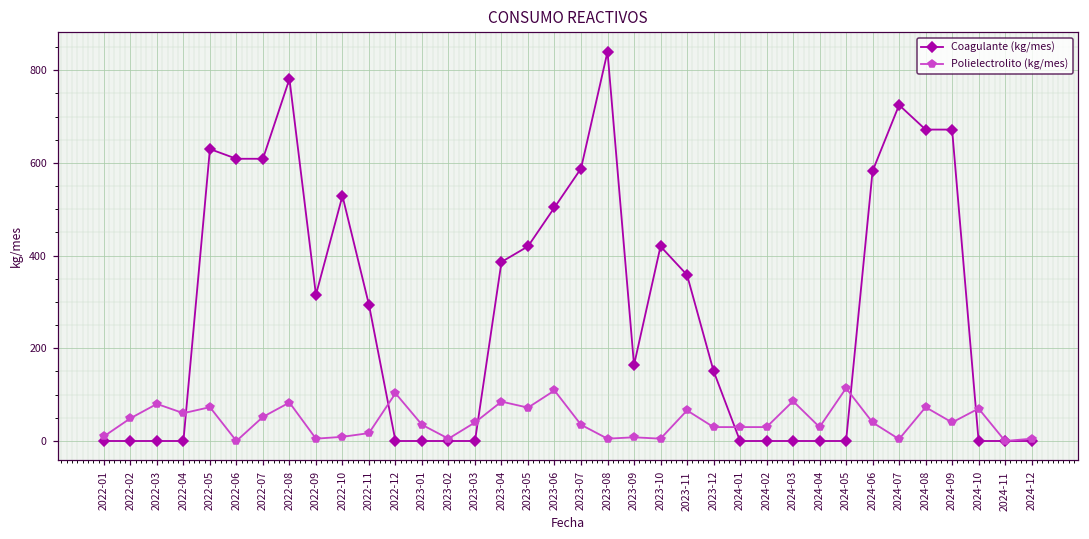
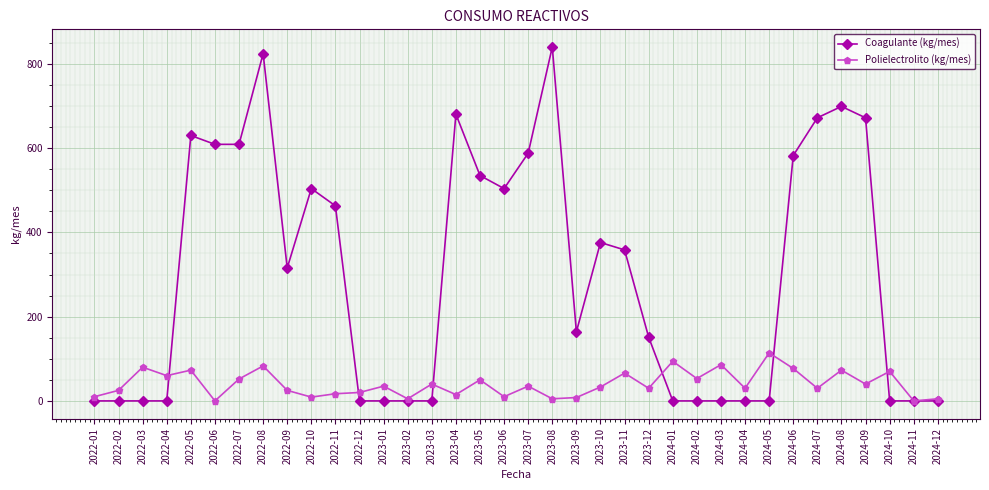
Polielectrolito (kg/mes), 2022-02: 50 -> 30
Coagulante (kg/mes), 2022-08: 780 -> 820
Polielectrolito (kg/mes), 2022-09: 10 -> 30
Coagulante (kg/mes), 2022-10: 530 -> 500
Coagulante (kg/mes), 2022-11: 290 -> 460
Polielectrolito (kg/mes), 2022-12: 100 -> 20
Coagulante (kg/mes), 2023-04: 390 -> 680
Polielectrolito (kg/mes), 2023-04: 90 -> 20
Coagulante (kg/mes), 2023-05: 420 -> 540
Polielectrolito (kg/mes), 2023-05: 70 -> 50
Polielectrolito (kg/mes), 2023-06: 110 -> 10
Coagulante (kg/mes), 2023-10: 420 -> 380
Polielectrolito (kg/mes), 2023-10: 10 -> 30
Polielectrolito (kg/mes), 2024-01: 30 -> 90
Polielectrolito (kg/mes), 2024-02: 30 -> 50
Polielectrolito (kg/mes), 2024-06: 40 -> 80
Coagulante (kg/mes), 2024-07: 730 -> 670
Polielectrolito (kg/mes), 2024-07: 0 -> 30
Coagulante (kg/mes), 2024-08: 670 -> 700
